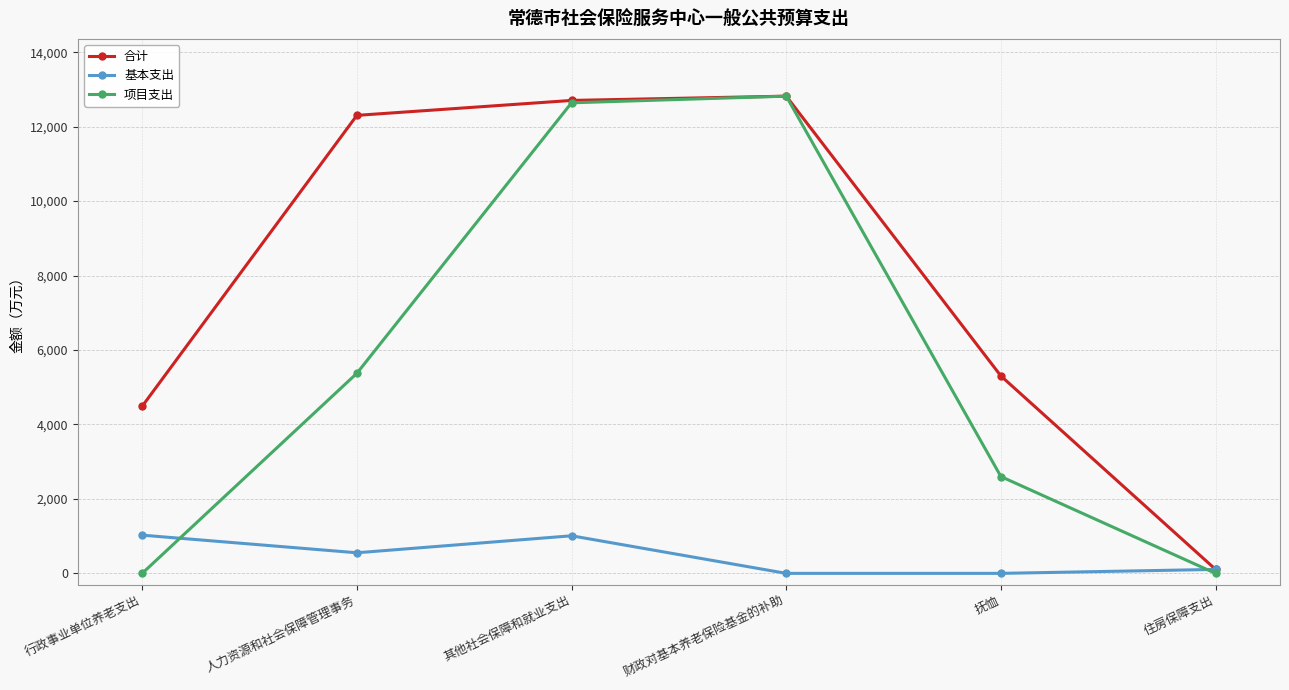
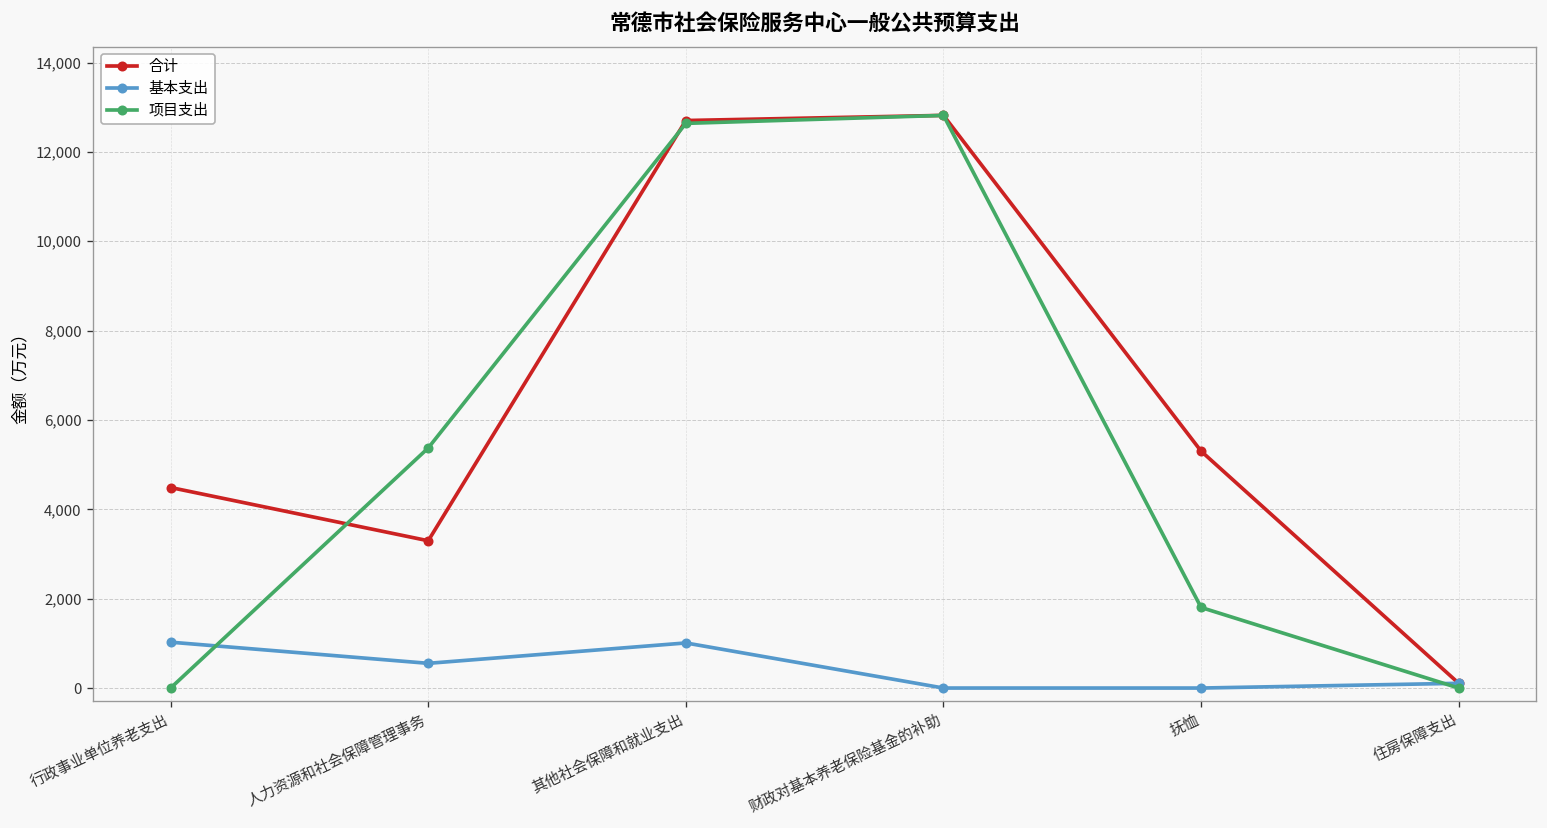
合计, 人力资源和社会保障管理事务: 12,300 -> 3,300
项目支出, 抚恤: 2,600 -> 1,800
